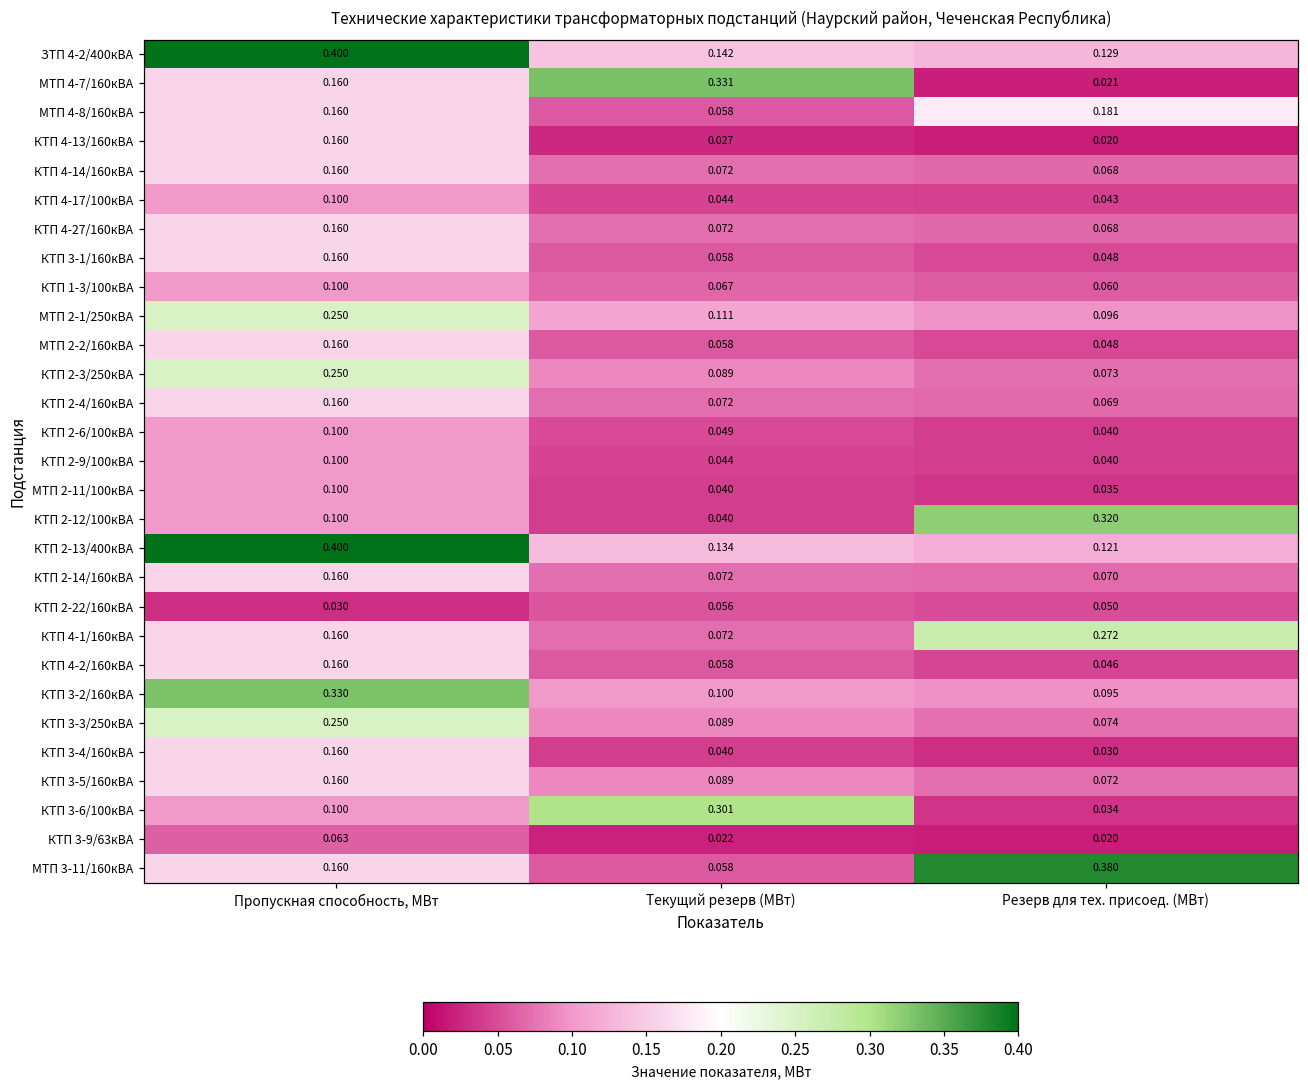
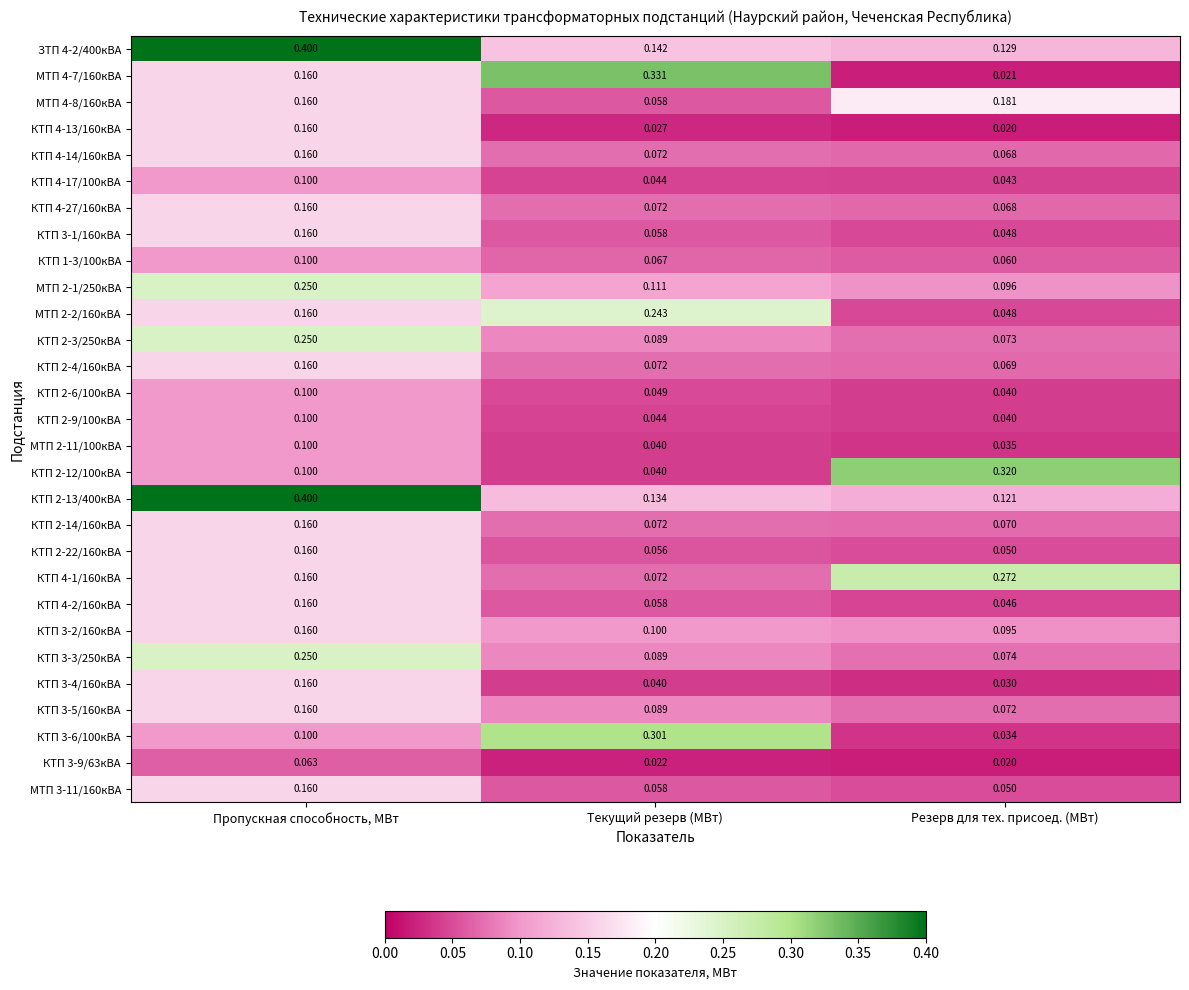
МТП 2-2/160кВА, Текущий резерв (МВт): 0.058 -> 0.243
КТП 2-22/160кВА, Пропускная способность, МВт: 0.030 -> 0.160
КТП 3-2/160кВА, Пропускная способность, МВт: 0.330 -> 0.160
МТП 3-11/160кВА, Резерв для тех. присоед. (МВт): 0.380 -> 0.050
